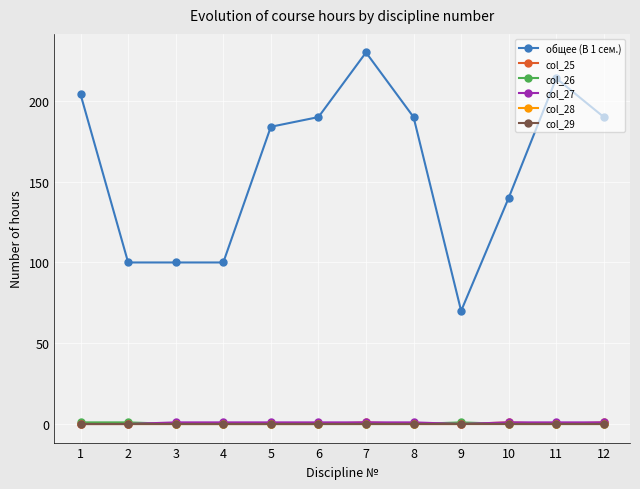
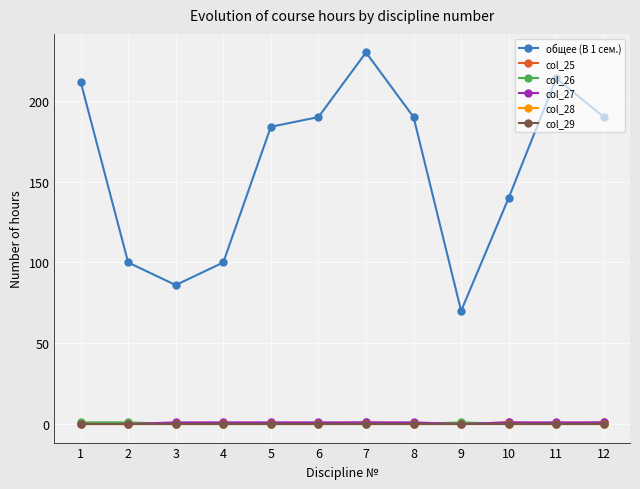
общее (В 1 сем.), 1: 204 -> 212
общее (В 1 сем.), 3: 100 -> 86
